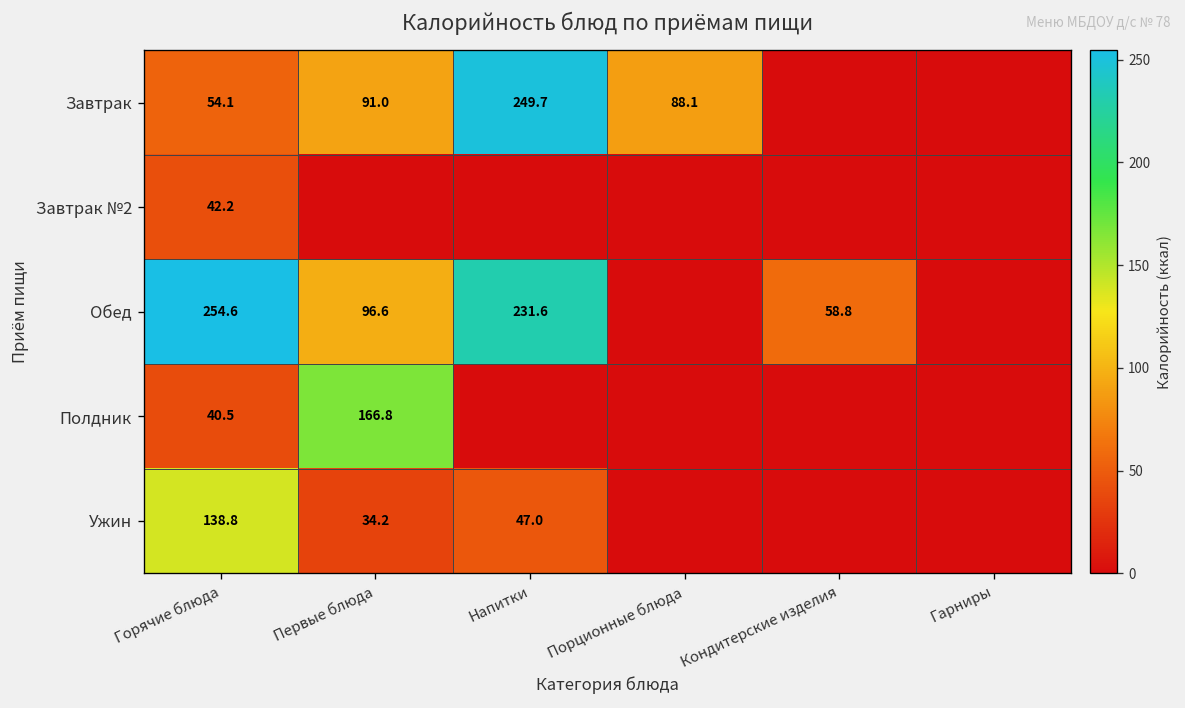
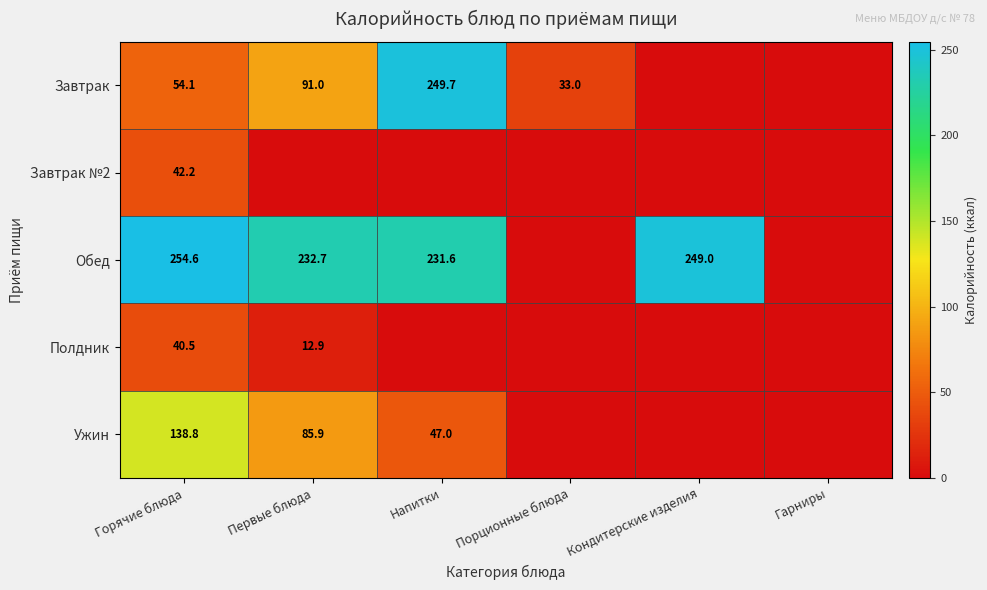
Завтрак, Порционные блюда: 88.1 -> 33.0
Обед, Первые блюда: 96.6 -> 232.7
Обед, Кондитерские изделия: 58.8 -> 249.0
Полдник, Первые блюда: 166.8 -> 12.9
Ужин, Первые блюда: 34.2 -> 85.9
